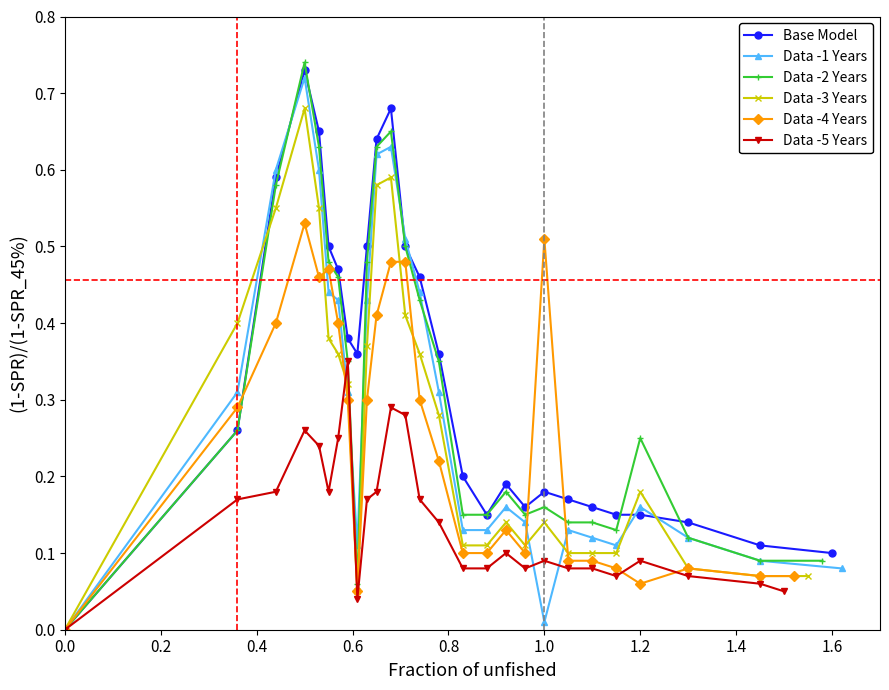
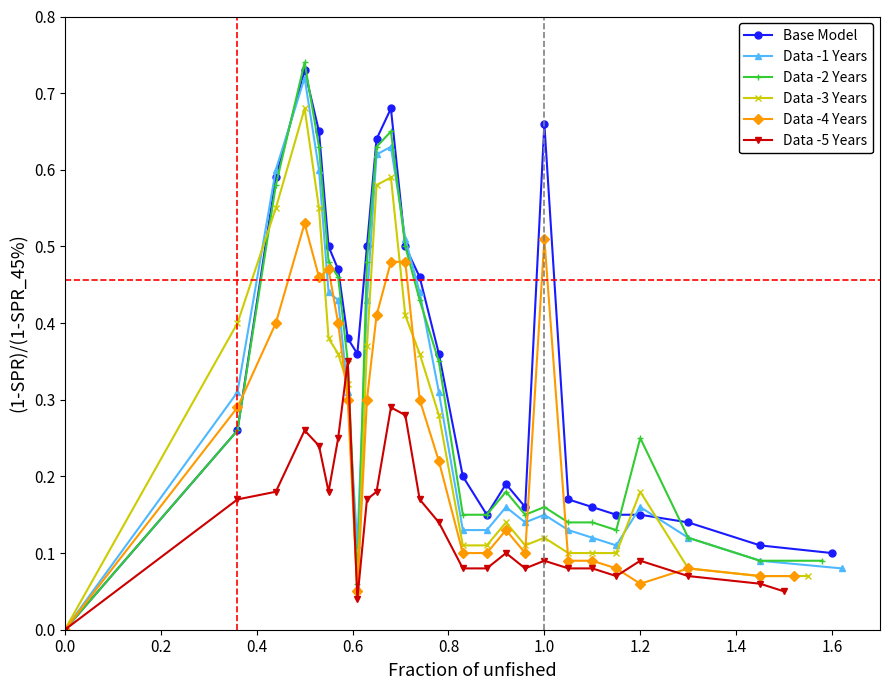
Base Model, 1.0: 0.18 -> 0.66
Data -1 Years, 1.0: 0.01 -> 0.15
Data -3 Years, 1.0: 0.14 -> 0.12
